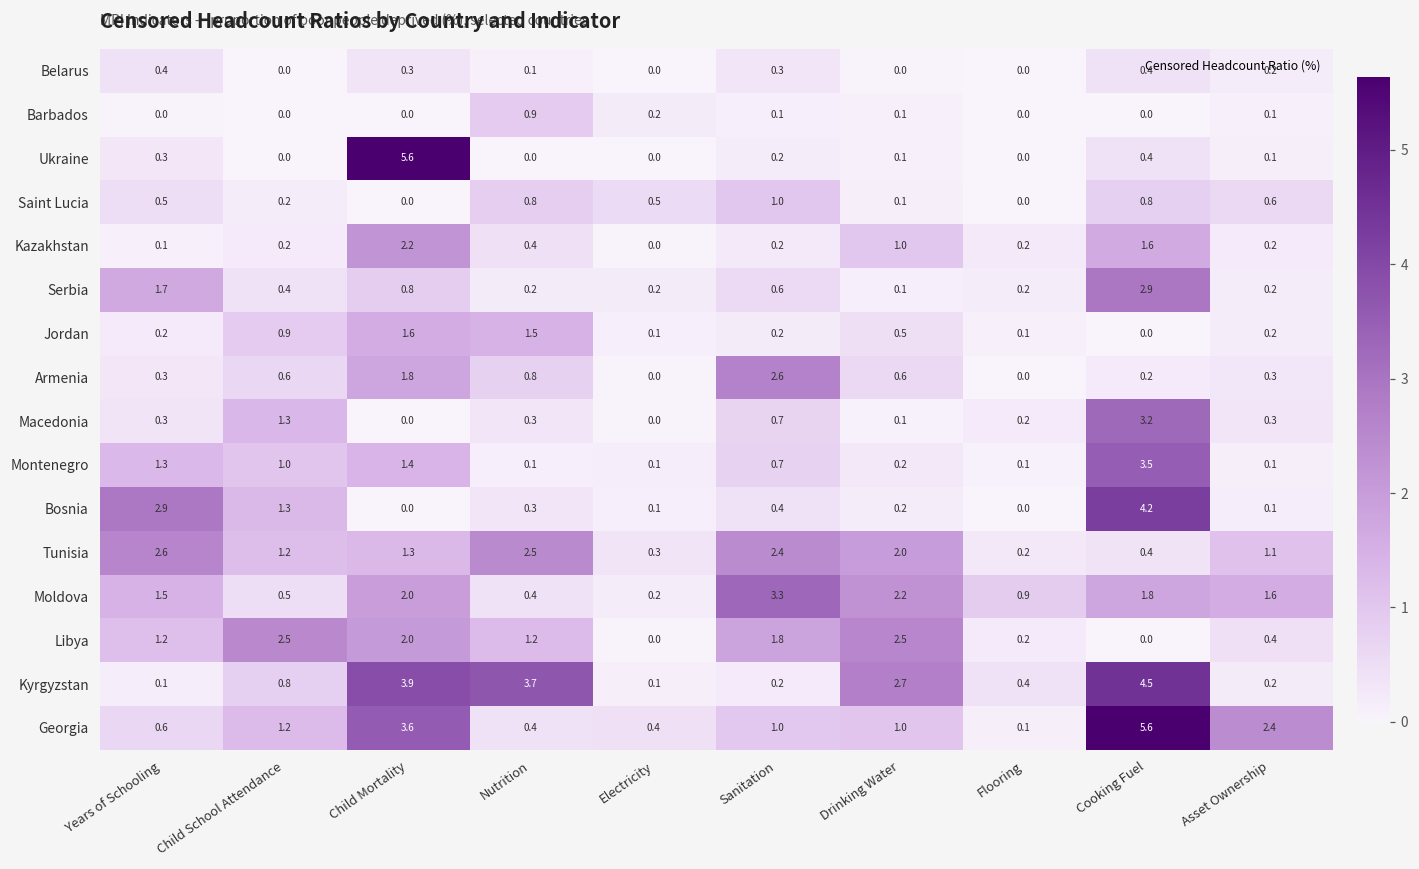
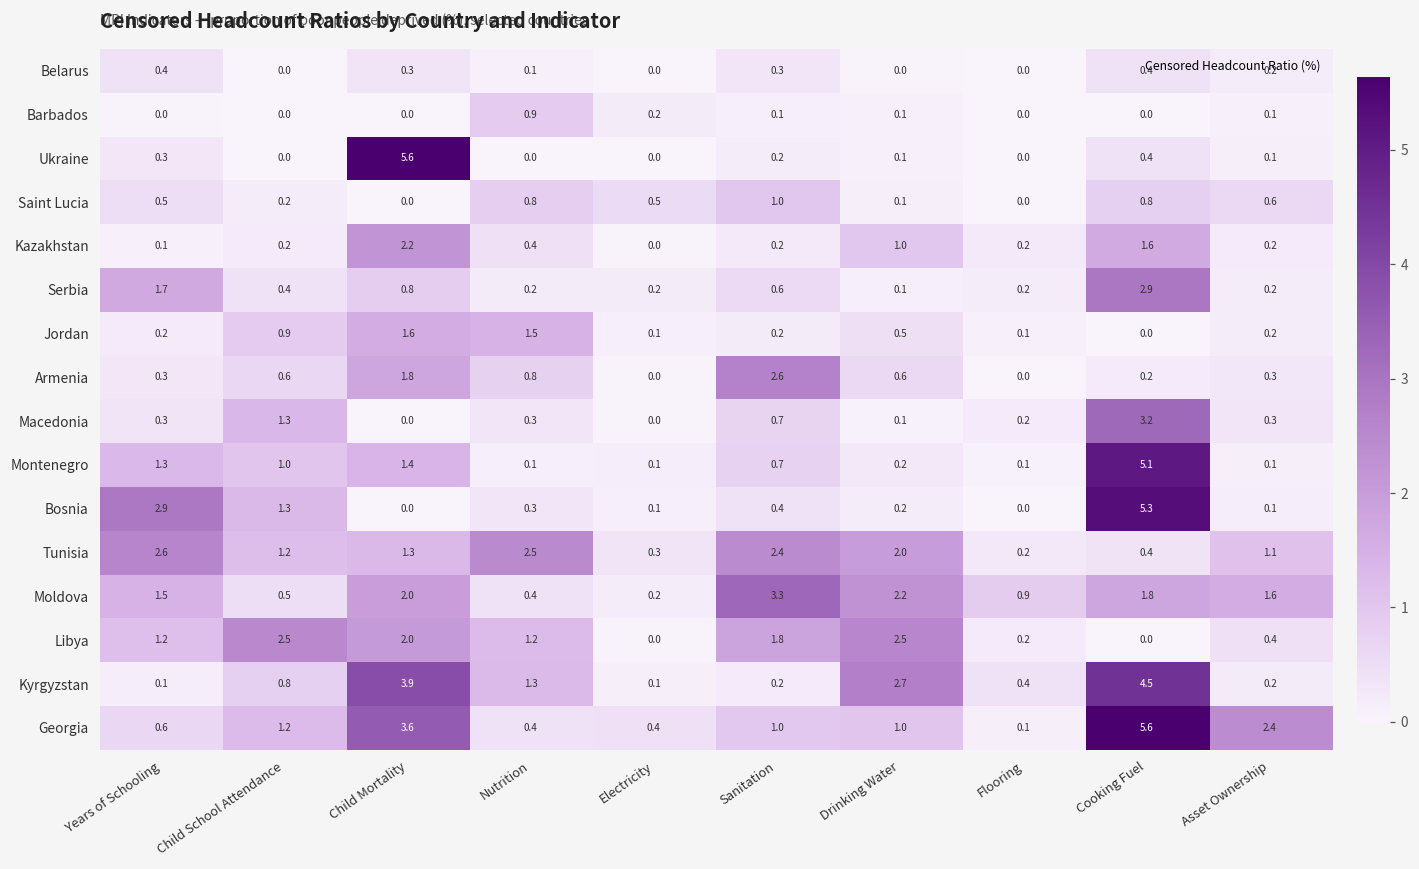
Montenegro, Cooking Fuel: 3.5 -> 5.1
Bosnia, Cooking Fuel: 4.2 -> 5.3
Kyrgyzstan, Nutrition: 3.7 -> 1.3
